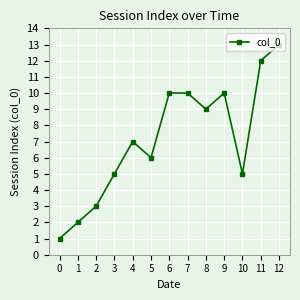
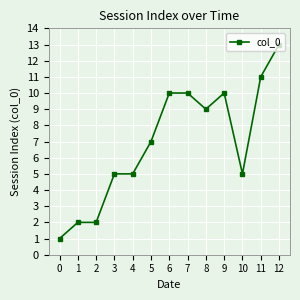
2: 3 -> 2
4: 7 -> 5
5: 6 -> 7
11: 12 -> 11
